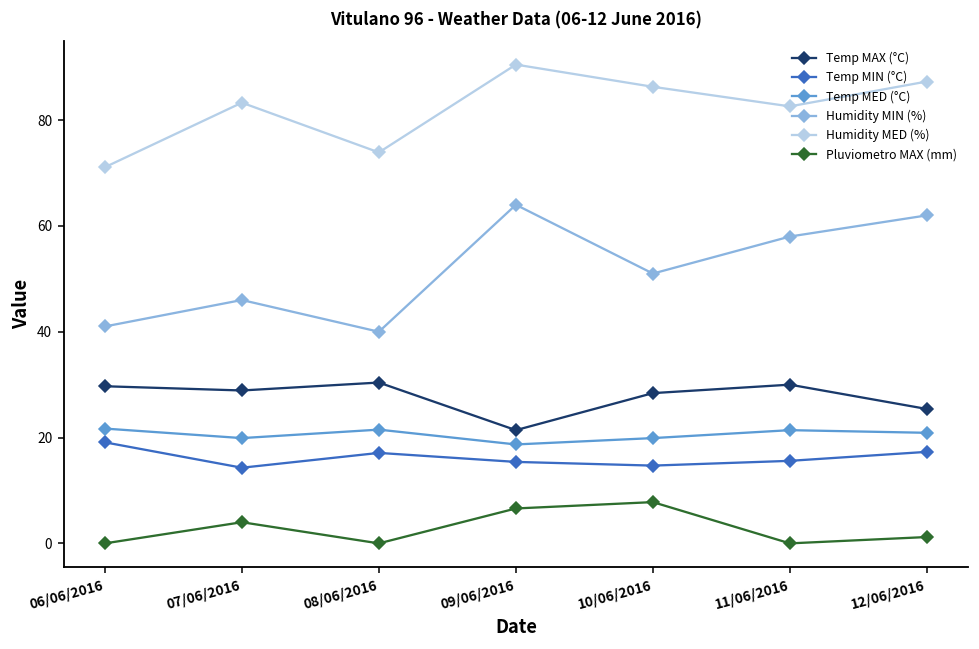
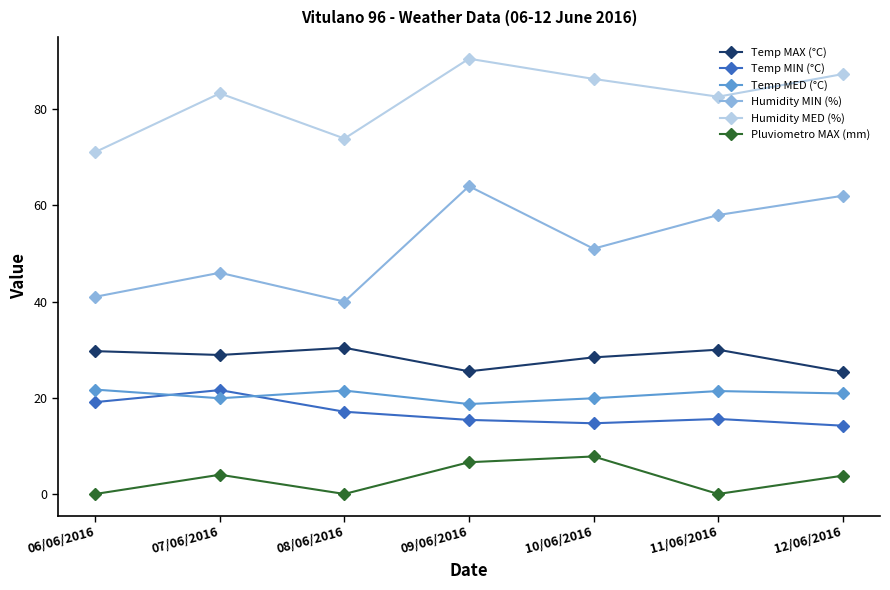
Temp MIN (°C), 07/06/2016: 14 -> 22
Temp MAX (°C), 09/06/2016: 21 -> 26
Temp MIN (°C), 12/06/2016: 17 -> 14
Pluviometro MAX (mm), 12/06/2016: 1 -> 4
